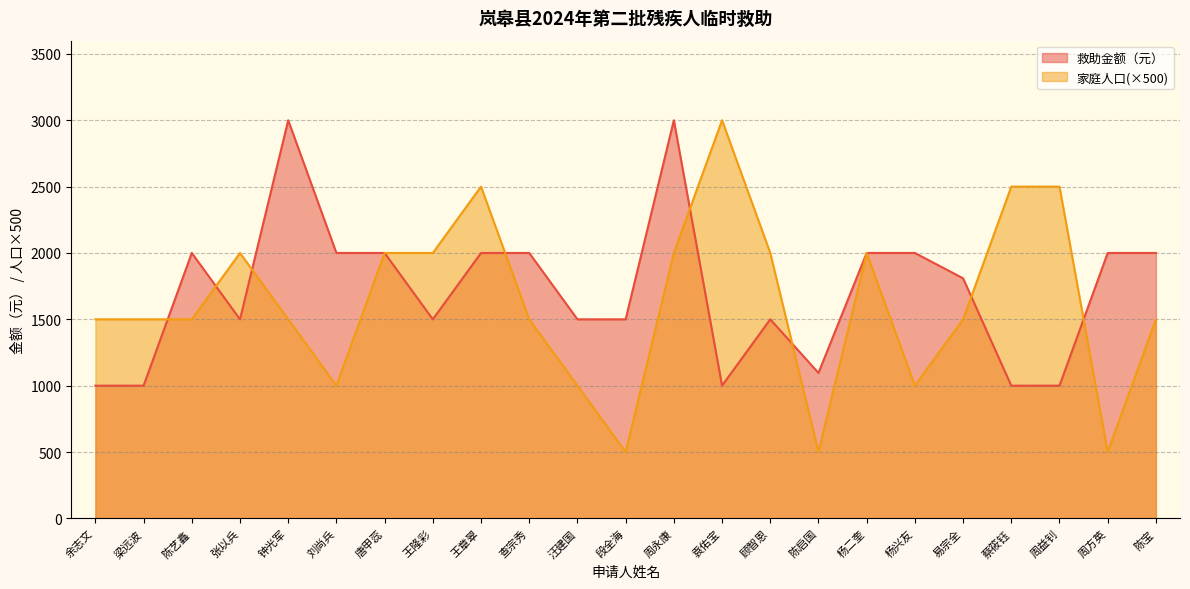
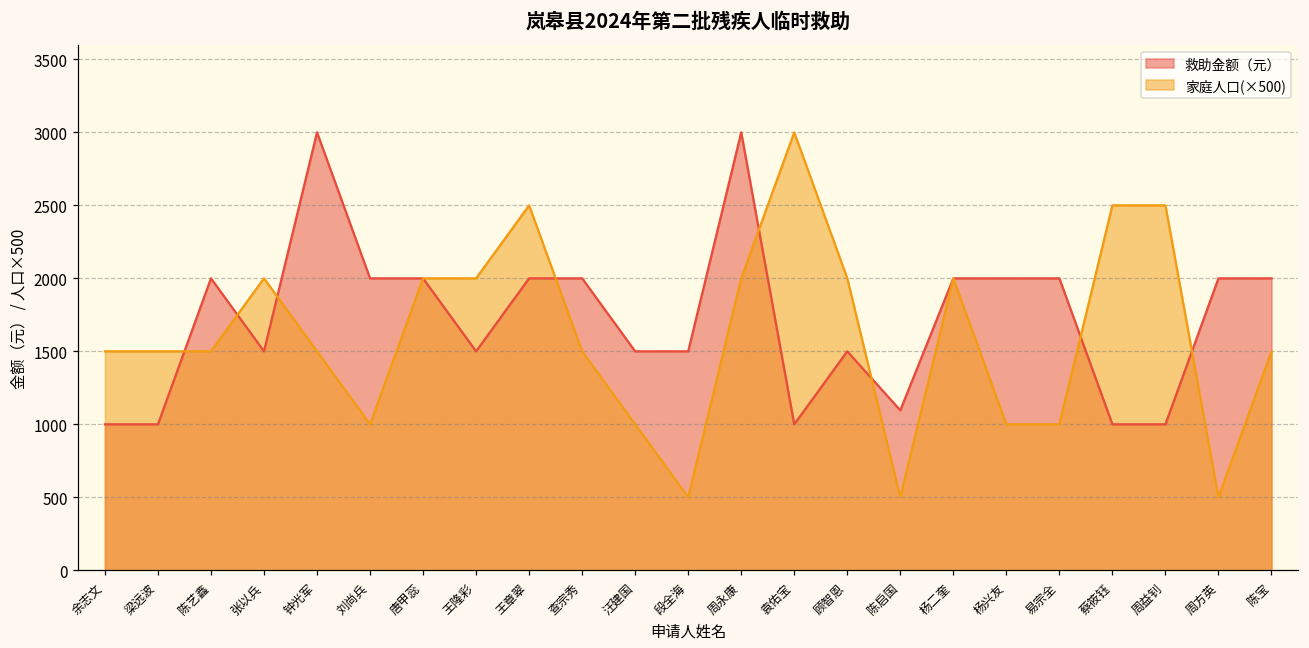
救助金额（元）, 易宗全: 1810 -> 2000
家庭人口(×500), 易宗全: 1500 -> 1000
